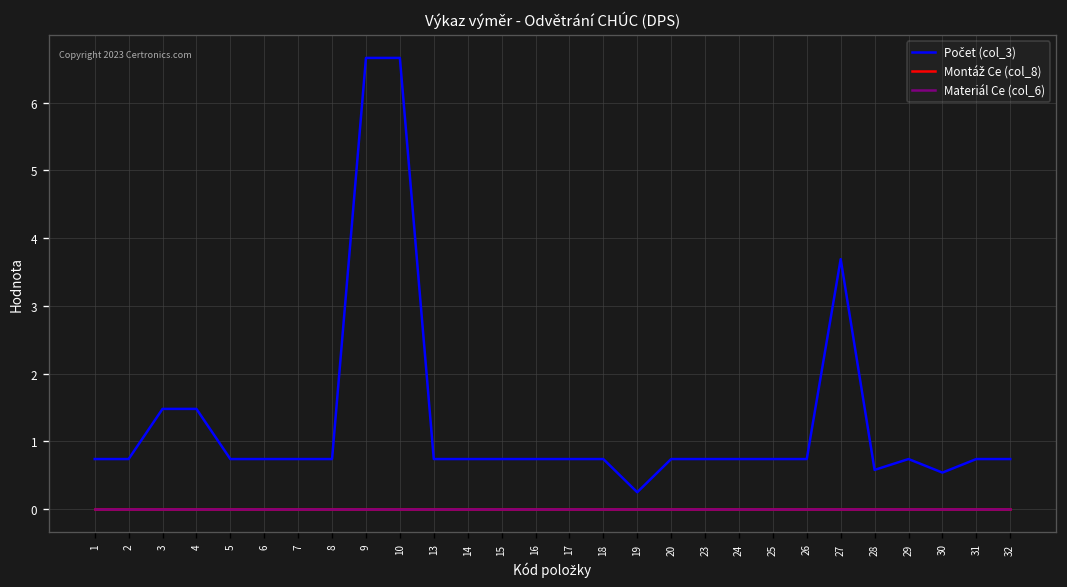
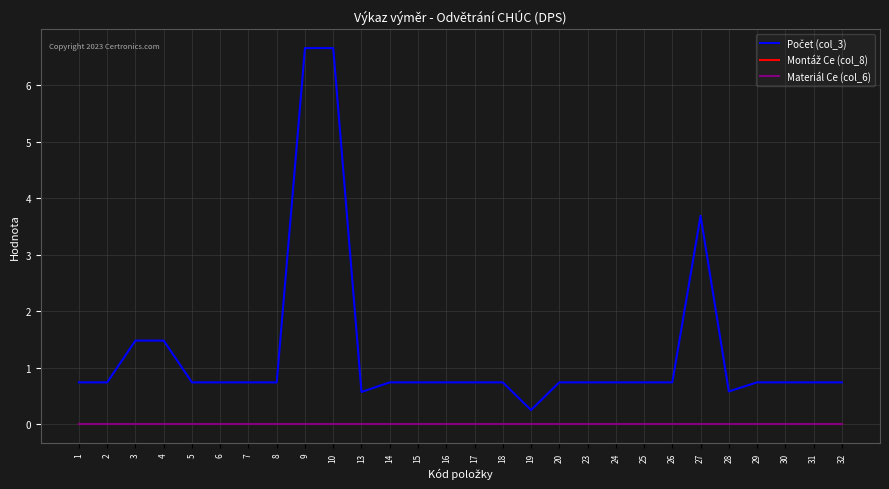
Počet (col_3), 13: 0.7 -> 0.6
Počet (col_3), 30: 0.5 -> 0.7
